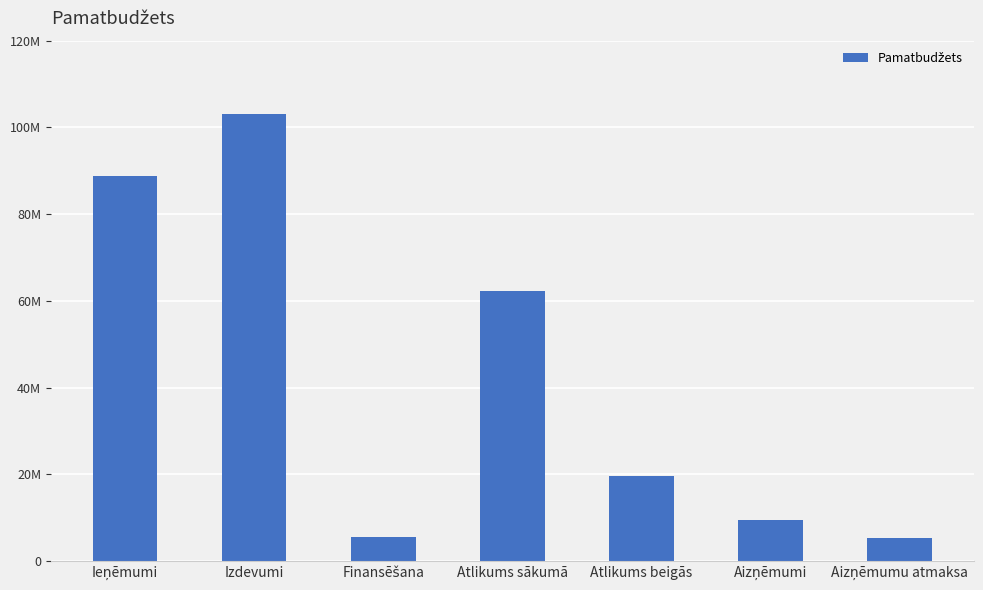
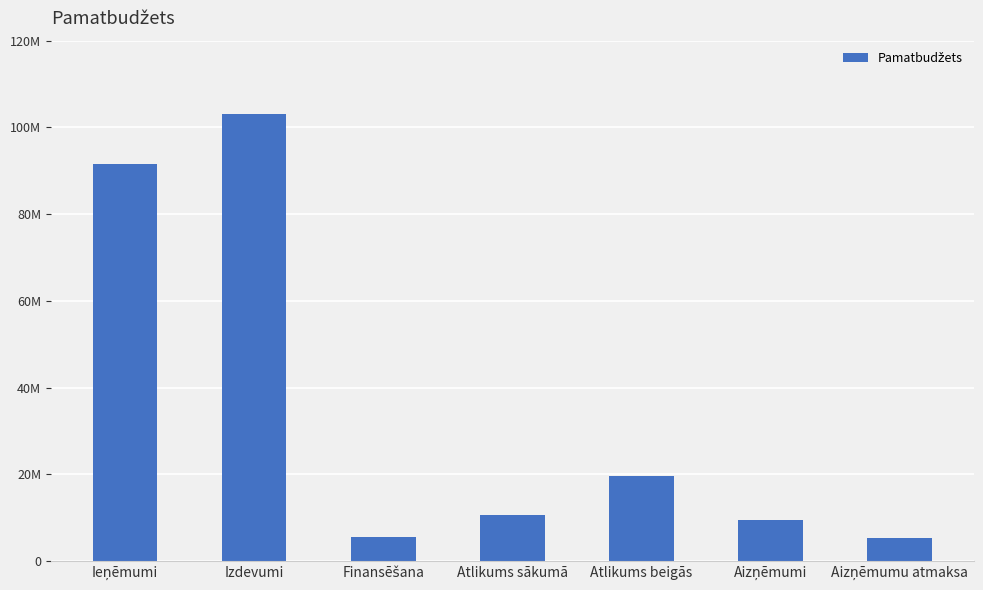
Ieņēmumi: 89000000 -> 92000000
Atlikums sākumā: 62000000 -> 11000000
